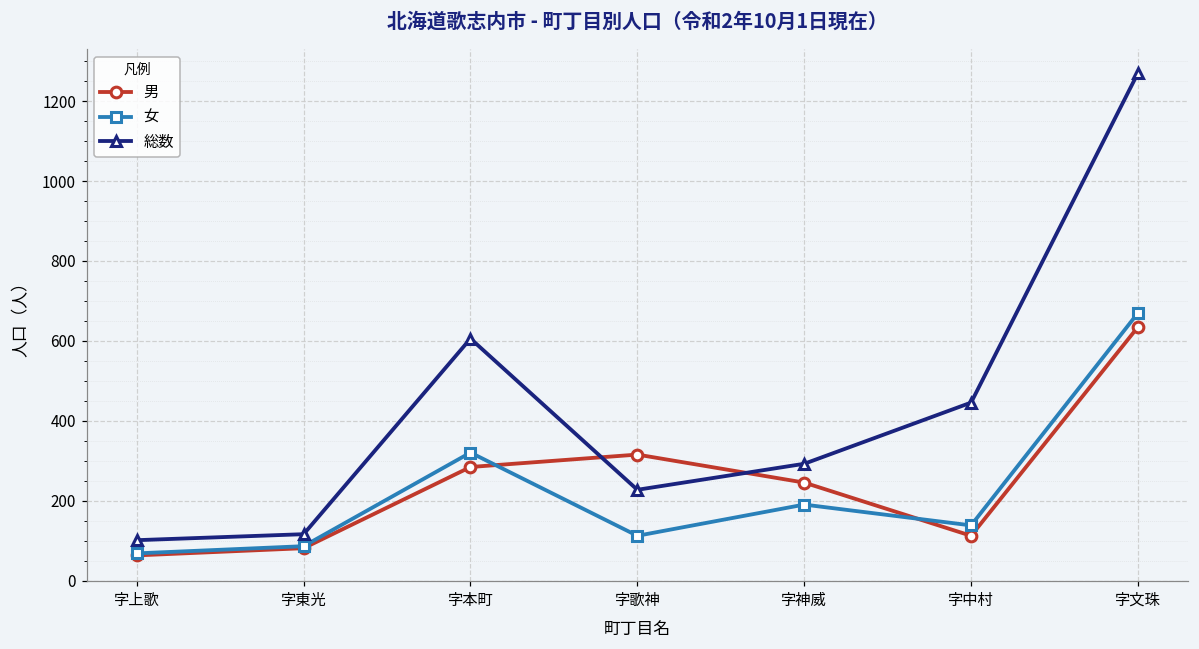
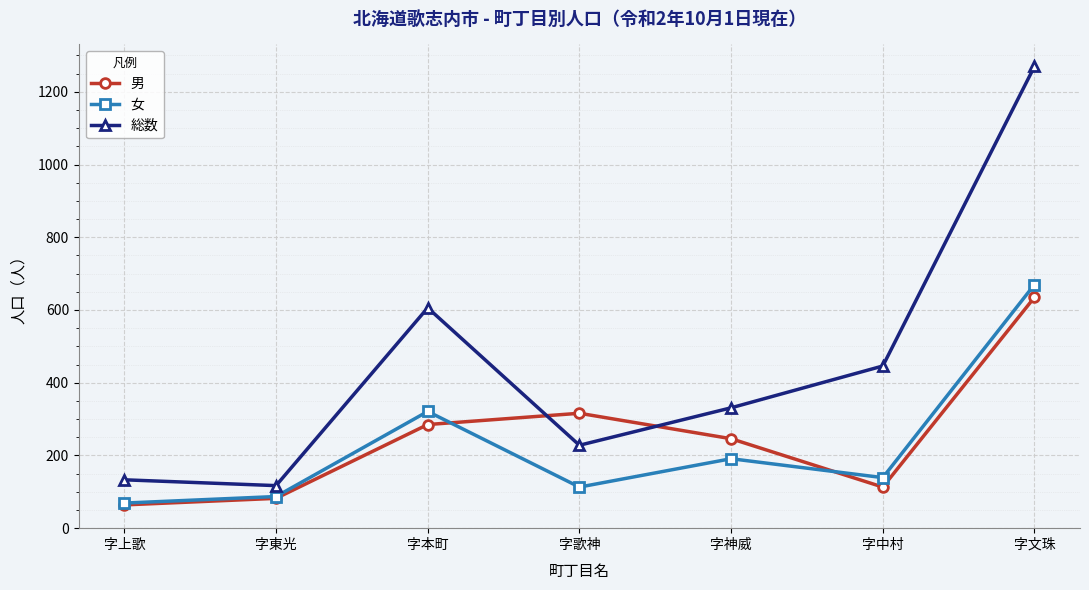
総数, 字上歌: 100 -> 130
総数, 字神威: 290 -> 330
